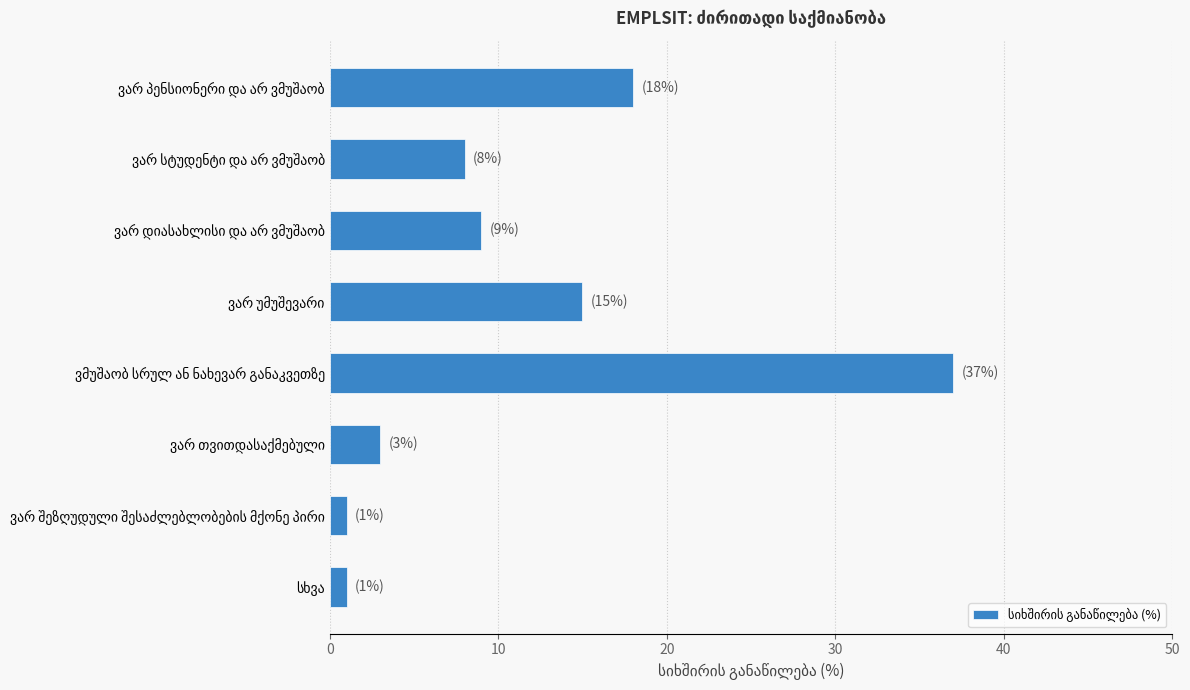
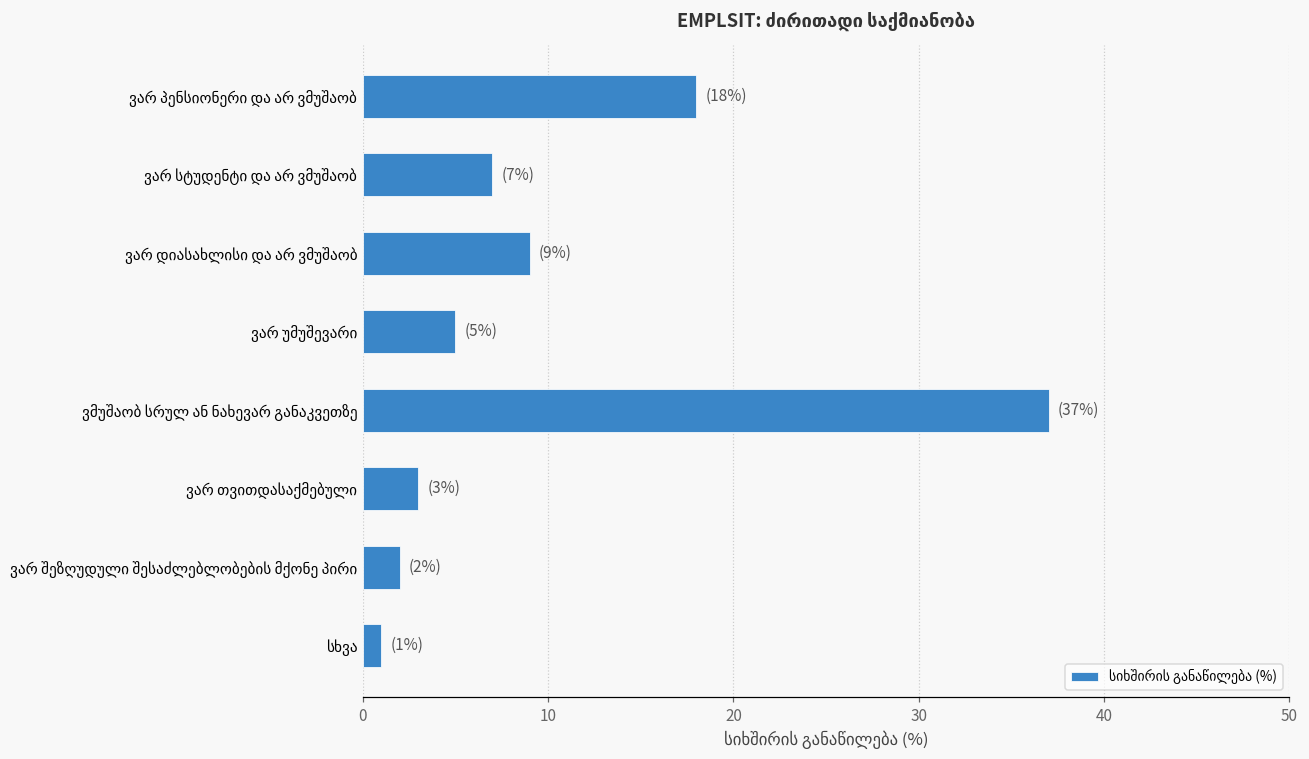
ვარ სტუდენტი და არ ვმუშაობ: (8%) -> (7%)
ვარ უმუშევარი: (15%) -> (5%)
ვარ შეზღუდული შესაძლებლობების მქონე პირი: (1%) -> (2%)
